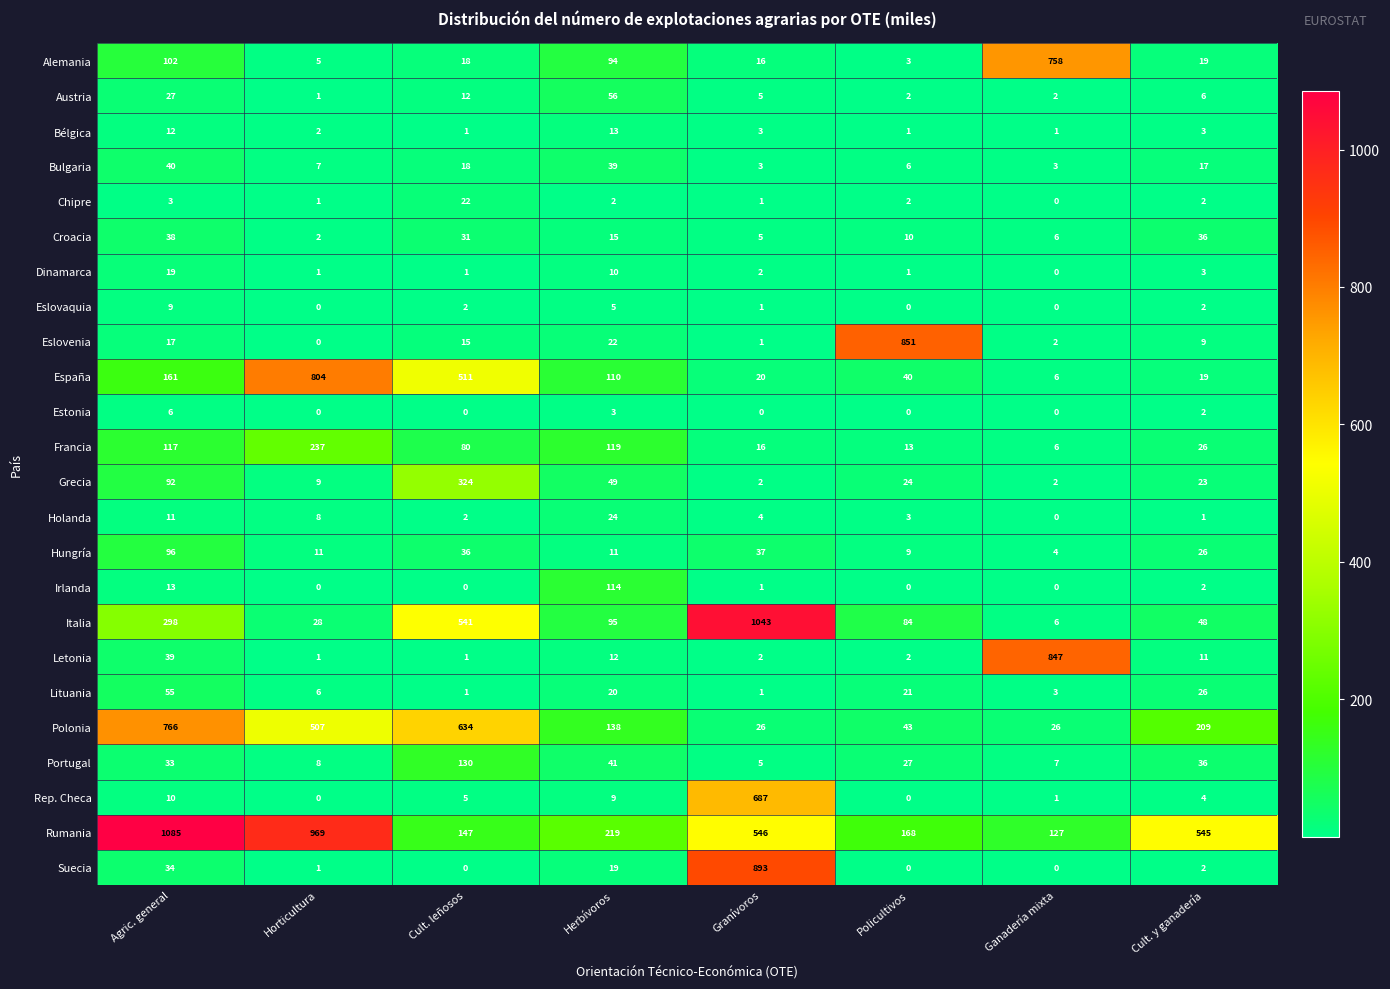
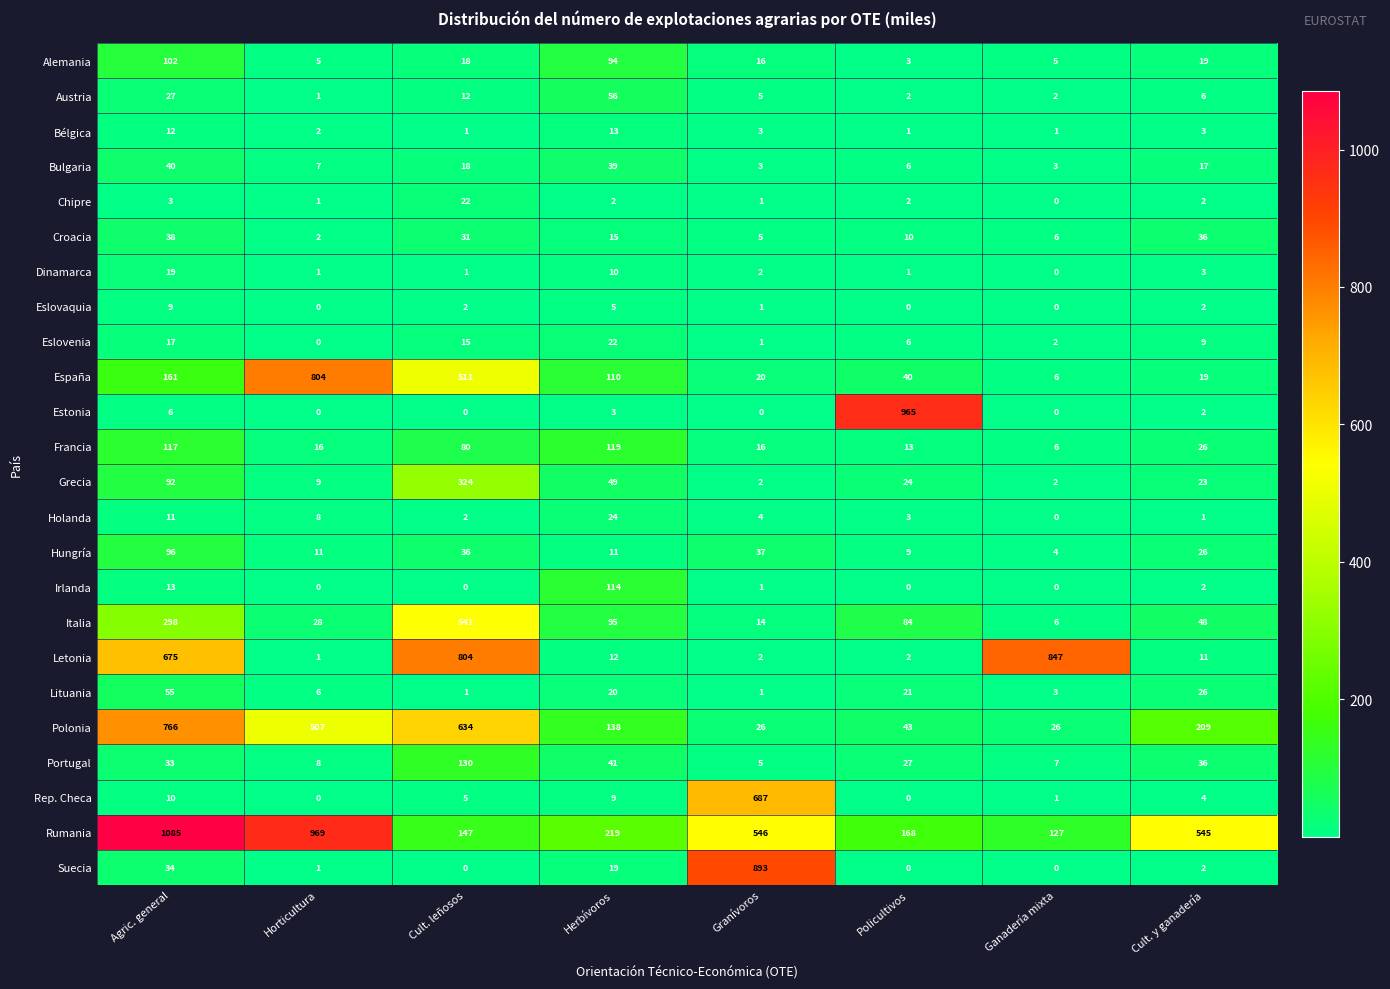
Alemania, Ganadería mixta: 758 -> 5
Eslovenia, Policultivos: 851 -> 6
Estonia, Policultivos: 0 -> 965
Francia, Horticultura: 237 -> 16
Italia, Granívoros: 1043 -> 14
Letonia, Agric. general: 39 -> 675
Letonia, Cult. leñosos: 1 -> 804
